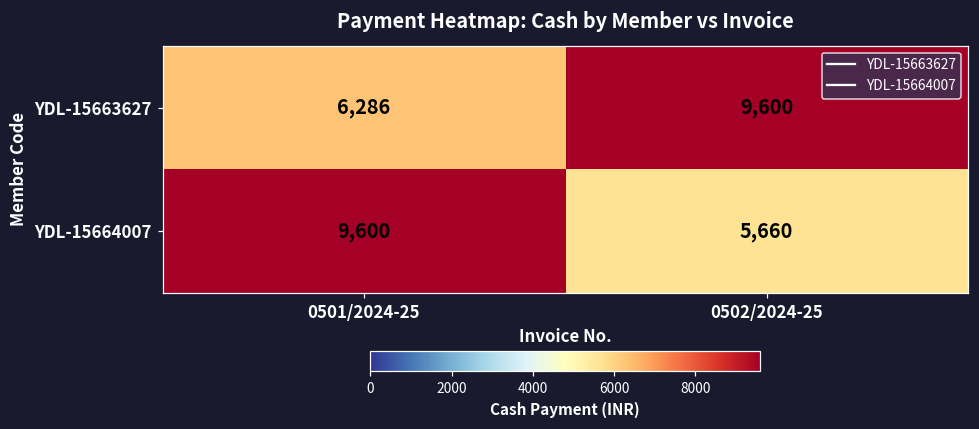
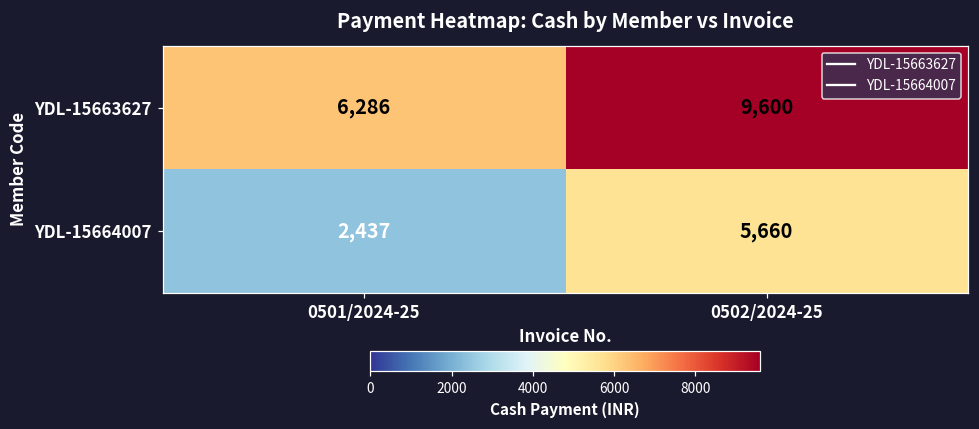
YDL-15664007, 0501/2024-25: 9,600 -> 2,437
